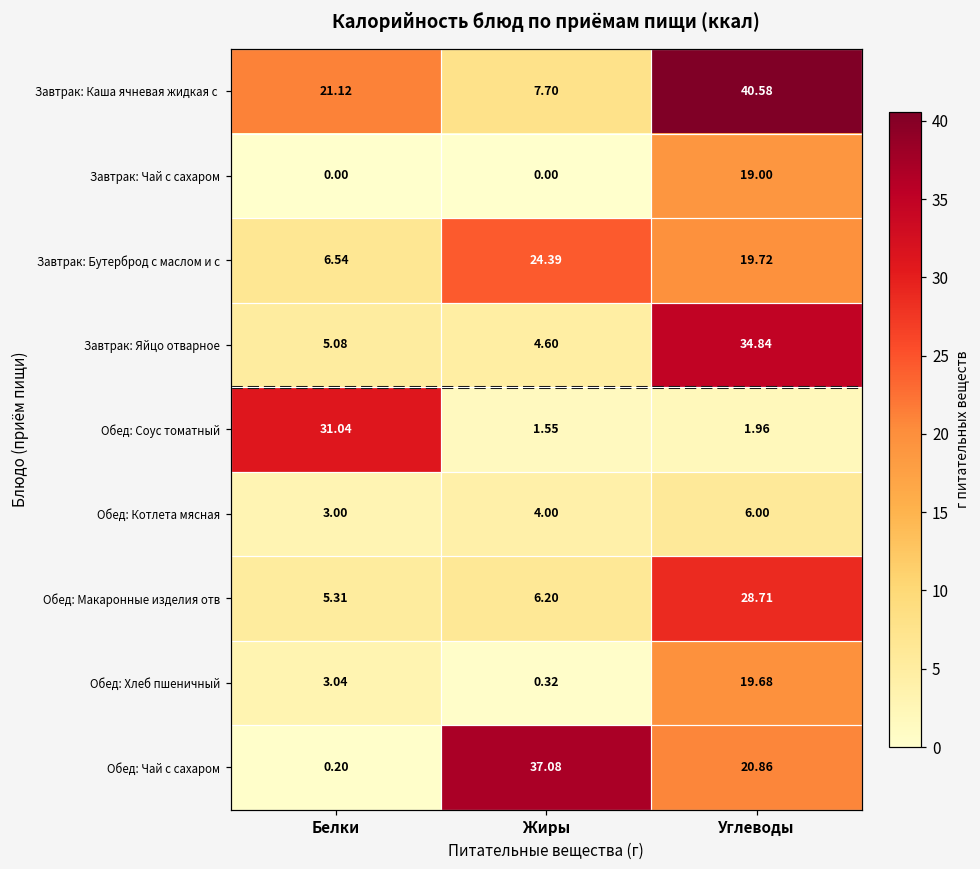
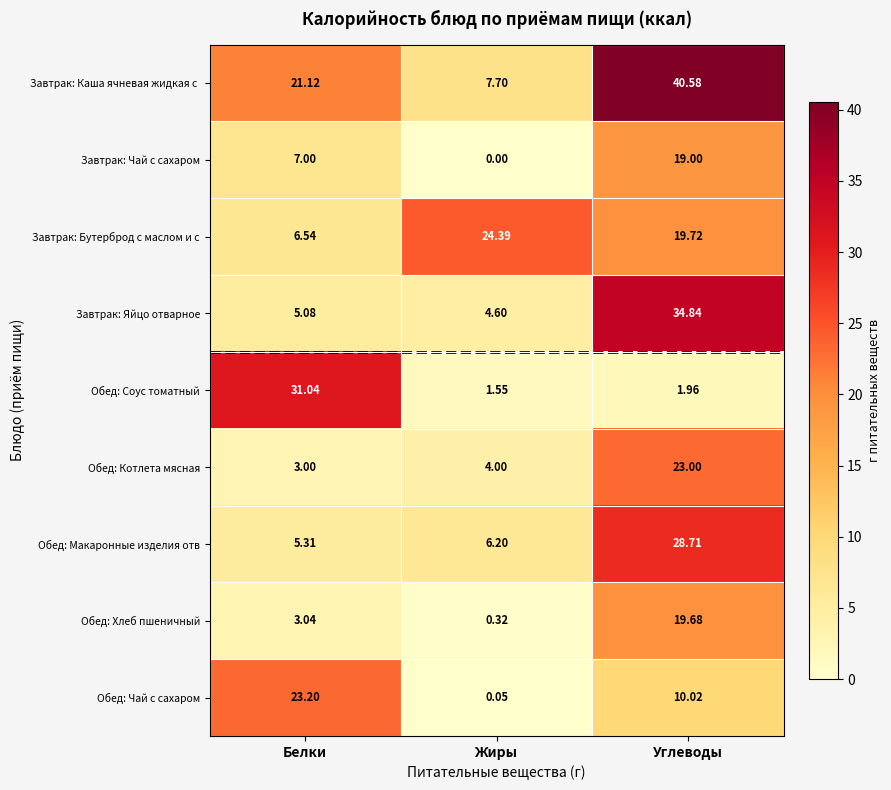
Завтрак: Чай с сахаром, Белки: 0.00 -> 7.00
Обед: Котлета мясная, Углеводы: 6.00 -> 23.00
Обед: Чай с сахаром, Белки: 0.20 -> 23.20
Обед: Чай с сахаром, Жиры: 37.08 -> 0.05
Обед: Чай с сахаром, Углеводы: 20.86 -> 10.02
